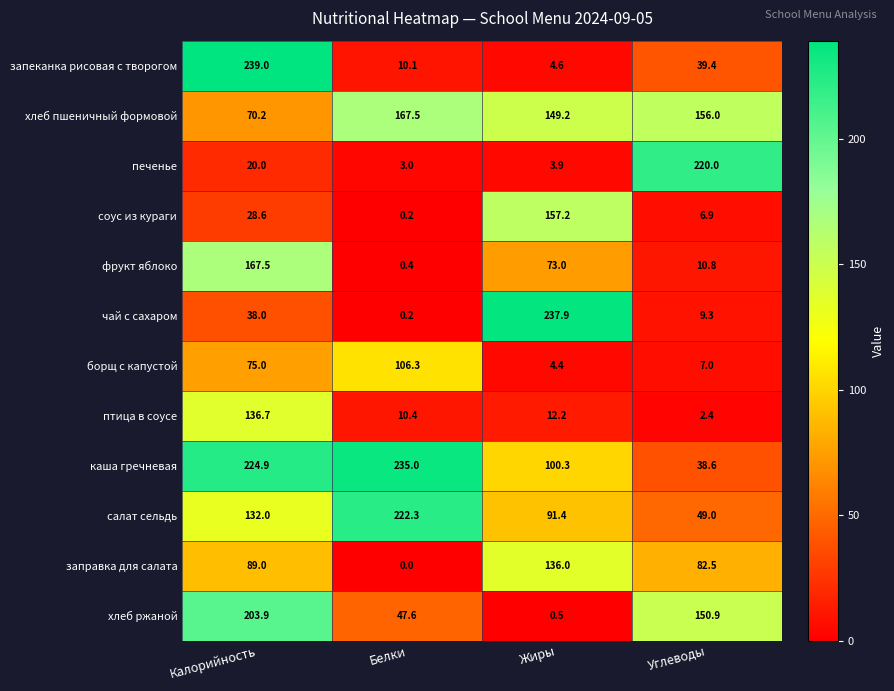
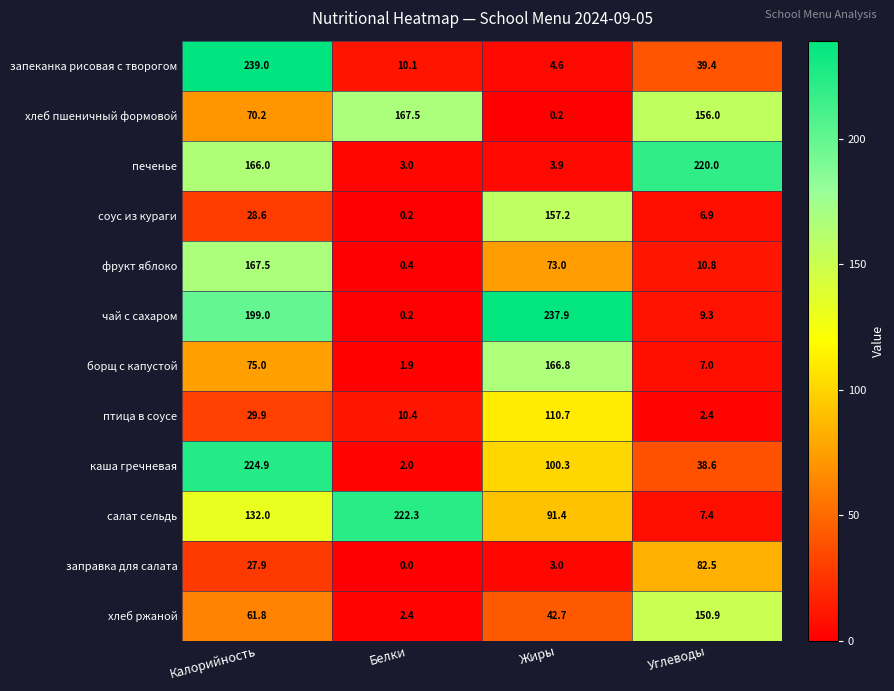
хлеб пшеничный формовой, Жиры: 149.2 -> 0.2
печенье, Калорийность: 20.0 -> 166.0
чай с сахаром, Калорийность: 38.0 -> 199.0
борщ с капустой, Белки: 106.3 -> 1.9
борщ с капустой, Жиры: 4.4 -> 166.8
птица в соусе, Калорийность: 136.7 -> 29.9
птица в соусе, Жиры: 12.2 -> 110.7
каша гречневая, Белки: 235.0 -> 2.0
салат сельдь, Углеводы: 49.0 -> 7.4
заправка для салата, Калорийность: 89.0 -> 27.9
заправка для салата, Жиры: 136.0 -> 3.0
хлеб ржаной, Калорийность: 203.9 -> 61.8
хлеб ржаной, Белки: 47.6 -> 2.4
хлеб ржаной, Жиры: 0.5 -> 42.7
